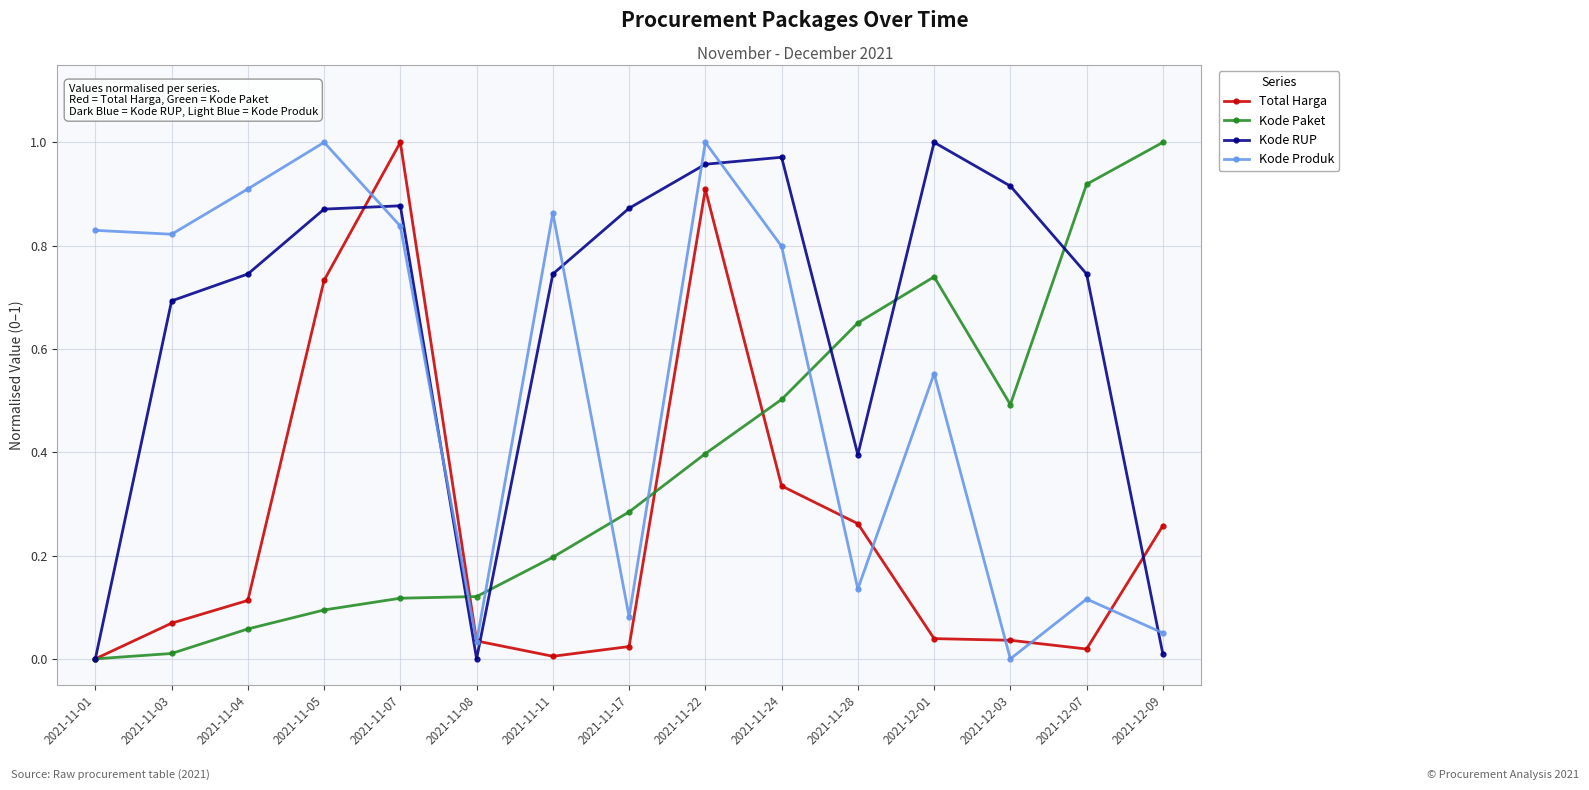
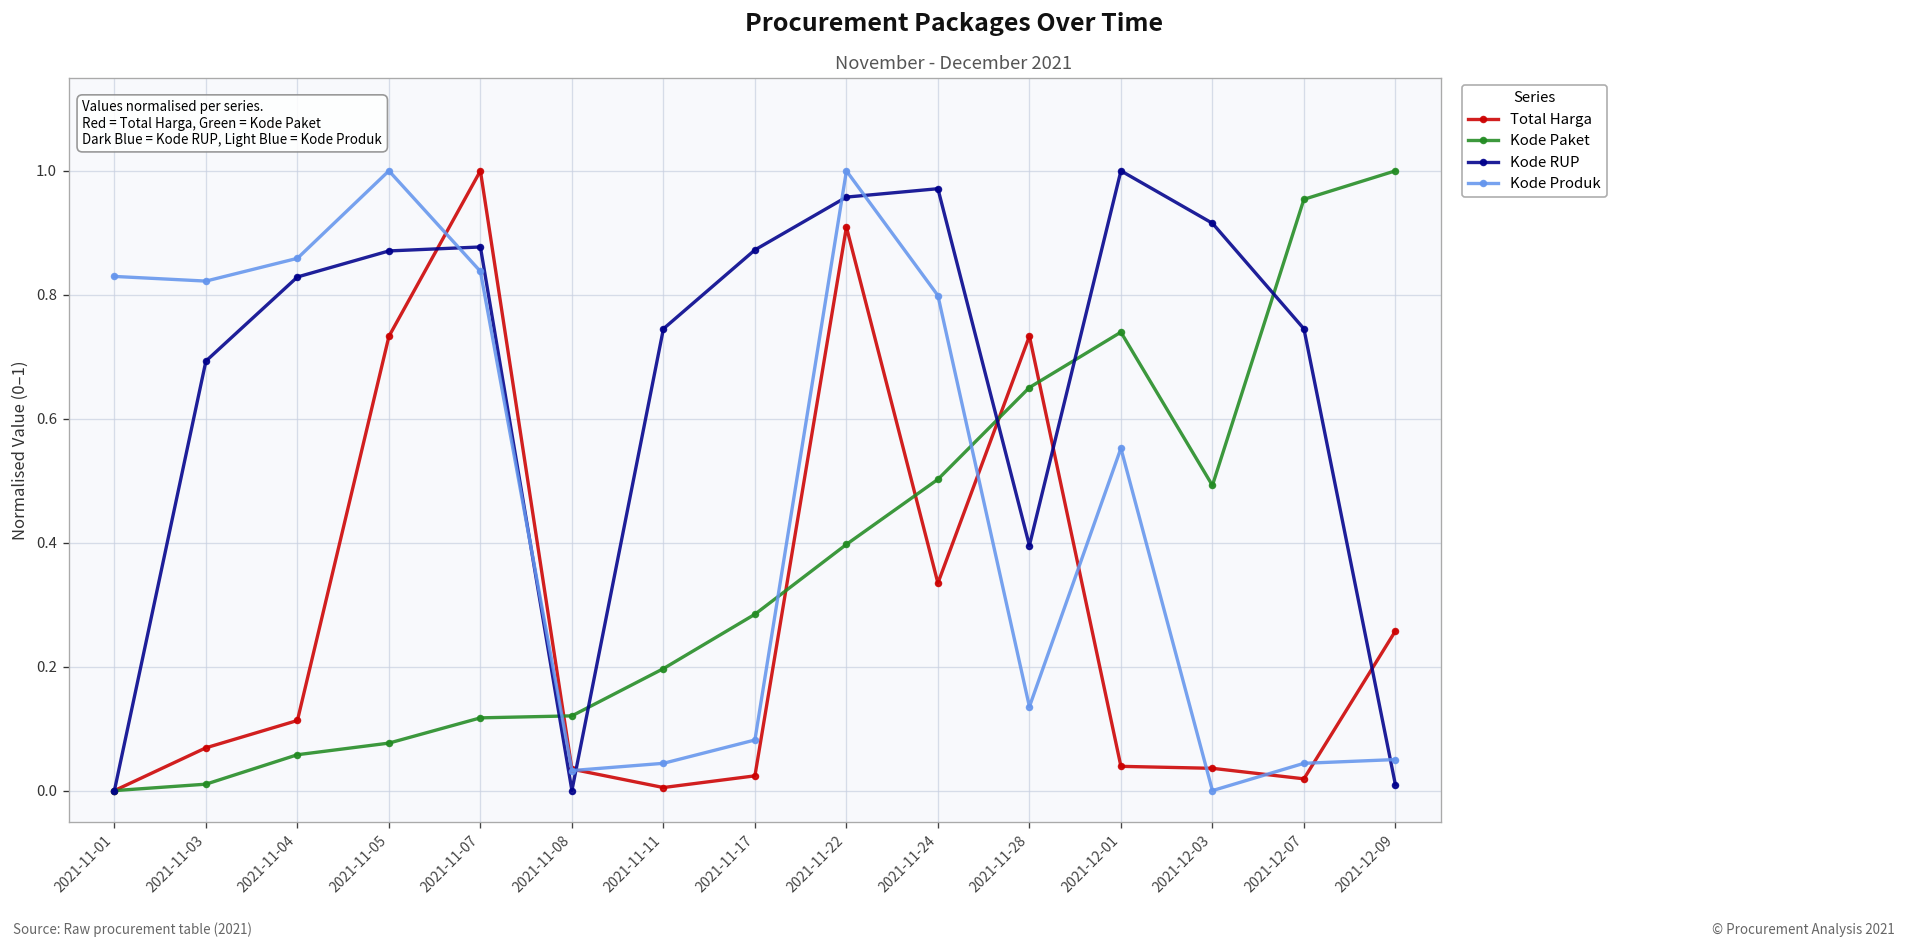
Kode RUP, 2021-11-04: 0.75 -> 0.83
Kode Produk, 2021-11-04: 0.91 -> 0.86
Kode Paket, 2021-11-05: 0.09 -> 0.08
Kode Produk, 2021-11-11: 0.86 -> 0.04
Total Harga, 2021-11-28: 0.26 -> 0.73
Kode Paket, 2021-12-07: 0.92 -> 0.95
Kode Produk, 2021-12-07: 0.12 -> 0.04
